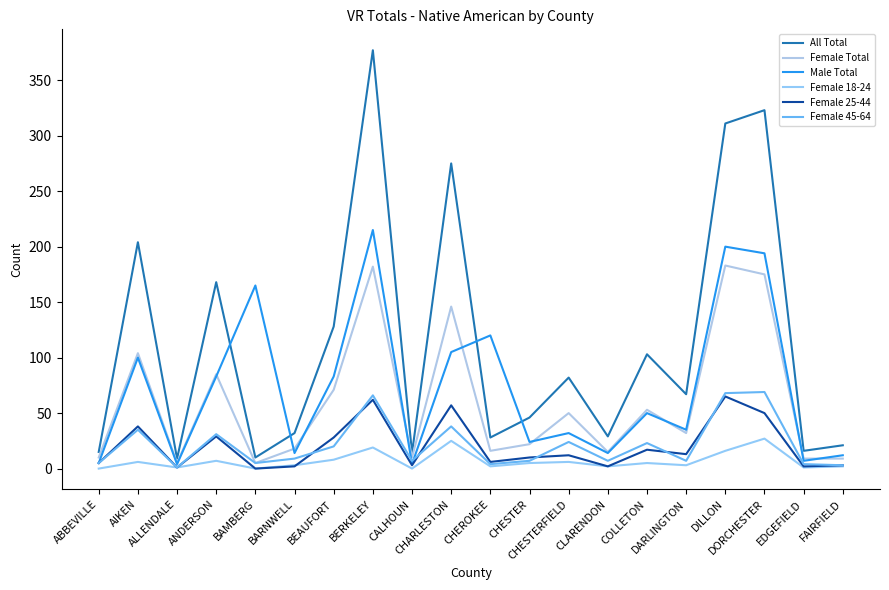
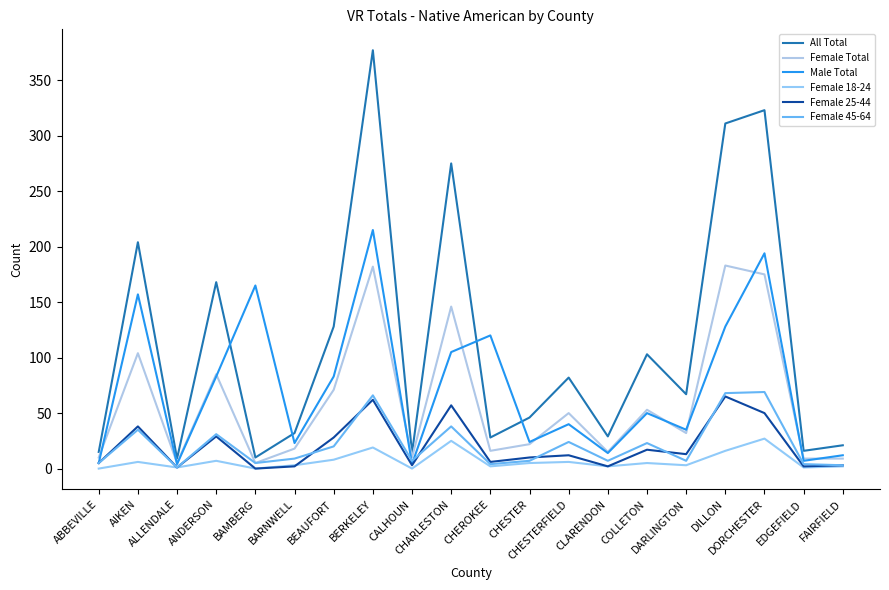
Male Total, AIKEN: 100 -> 157
Male Total, BARNWELL: 14 -> 23
Male Total, CHESTERFIELD: 32 -> 40
Male Total, DILLON: 200 -> 128
